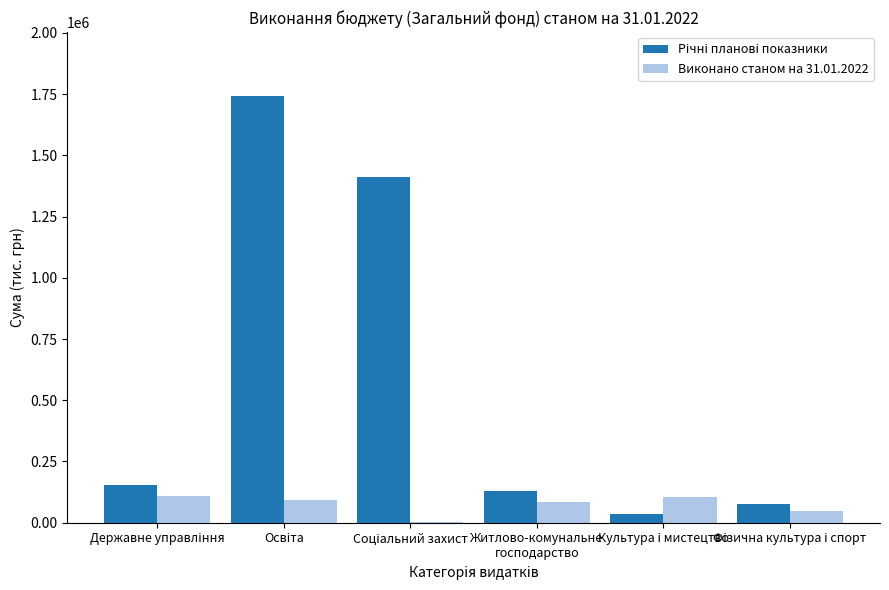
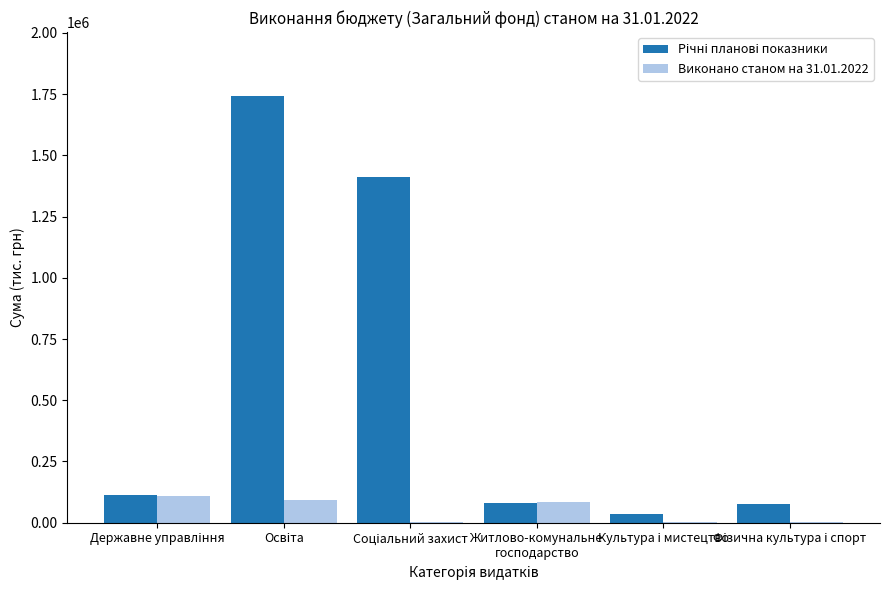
Річні планові показники, Державне управління: 150000 -> 110000
Річні планові показники, Житлово-комунальне господарство: 130000 -> 80000
Виконано станом на 31.01.2022, Культура і мистецтво: 100000 -> 0
Виконано станом на 31.01.2022, Фізична культура і спорт: 50000 -> 0
